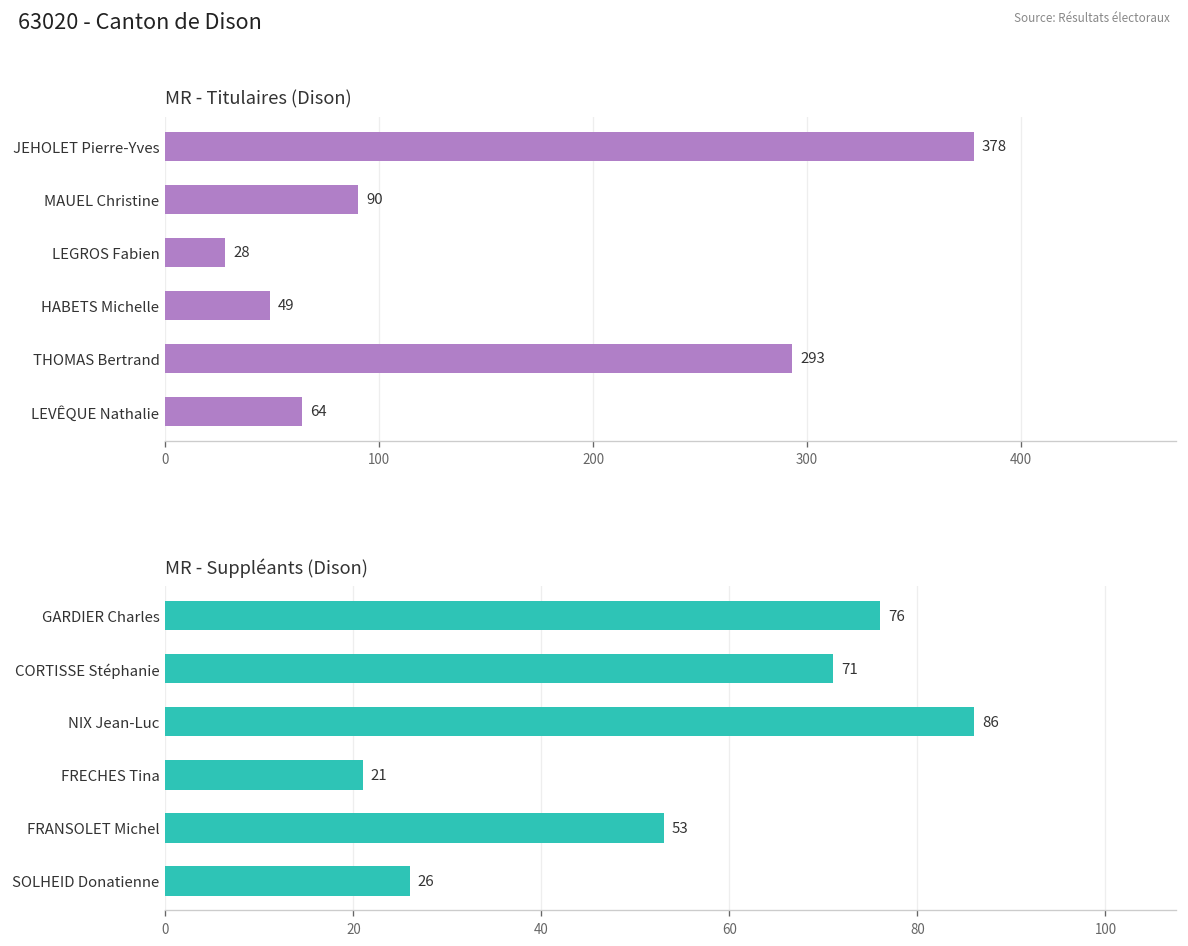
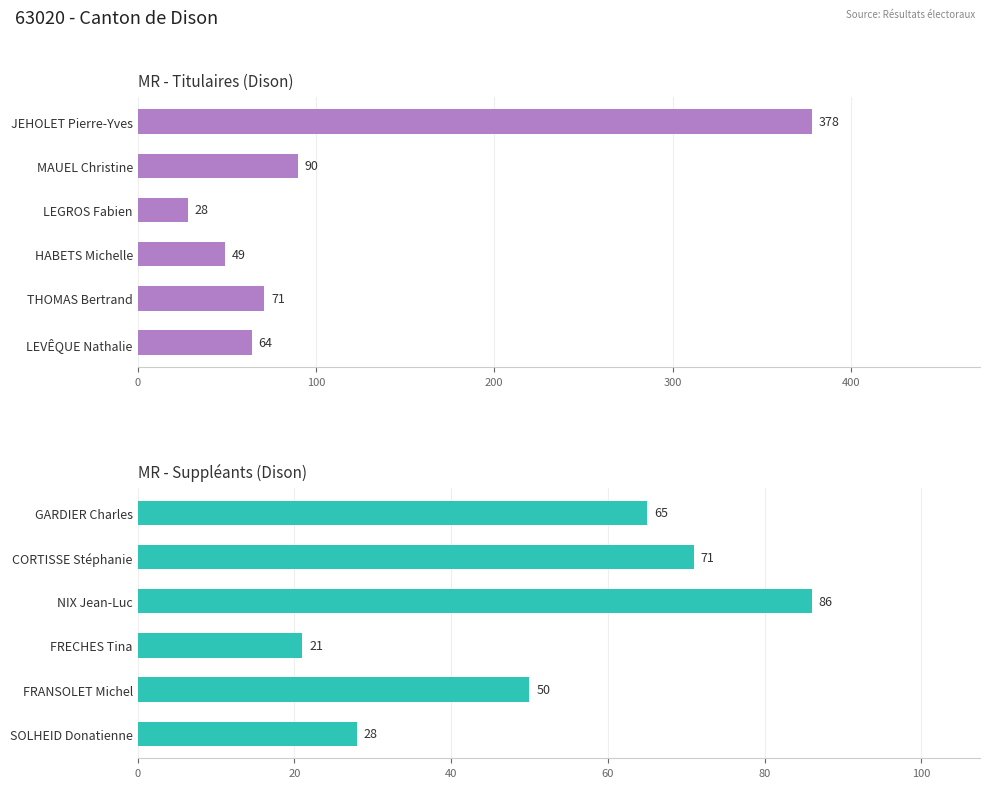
MR - Titulaires (Dison), THOMAS Bertrand: 293 -> 71
MR - Suppléants (Dison), GARDIER Charles: 76 -> 65
MR - Suppléants (Dison), FRANSOLET Michel: 53 -> 50
MR - Suppléants (Dison), SOLHEID Donatienne: 26 -> 28
